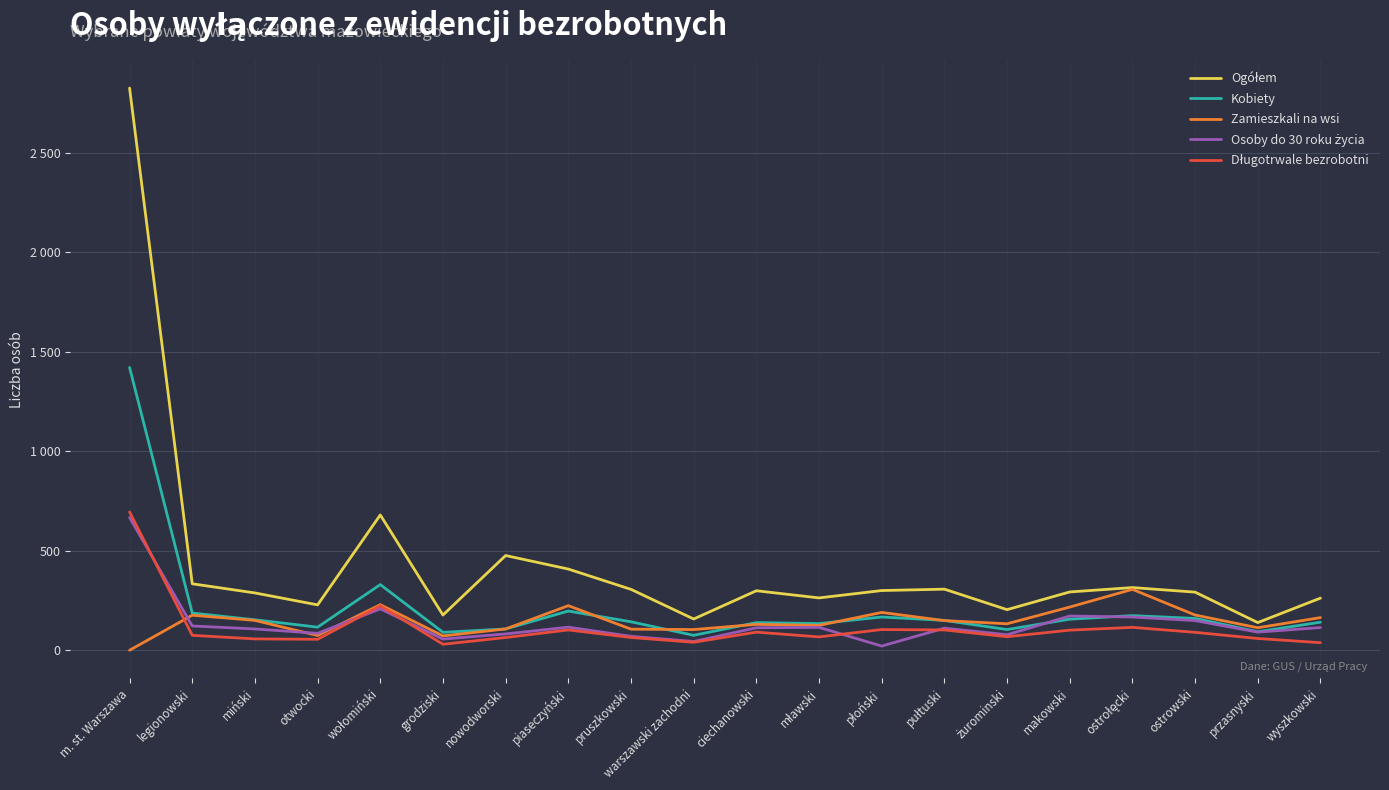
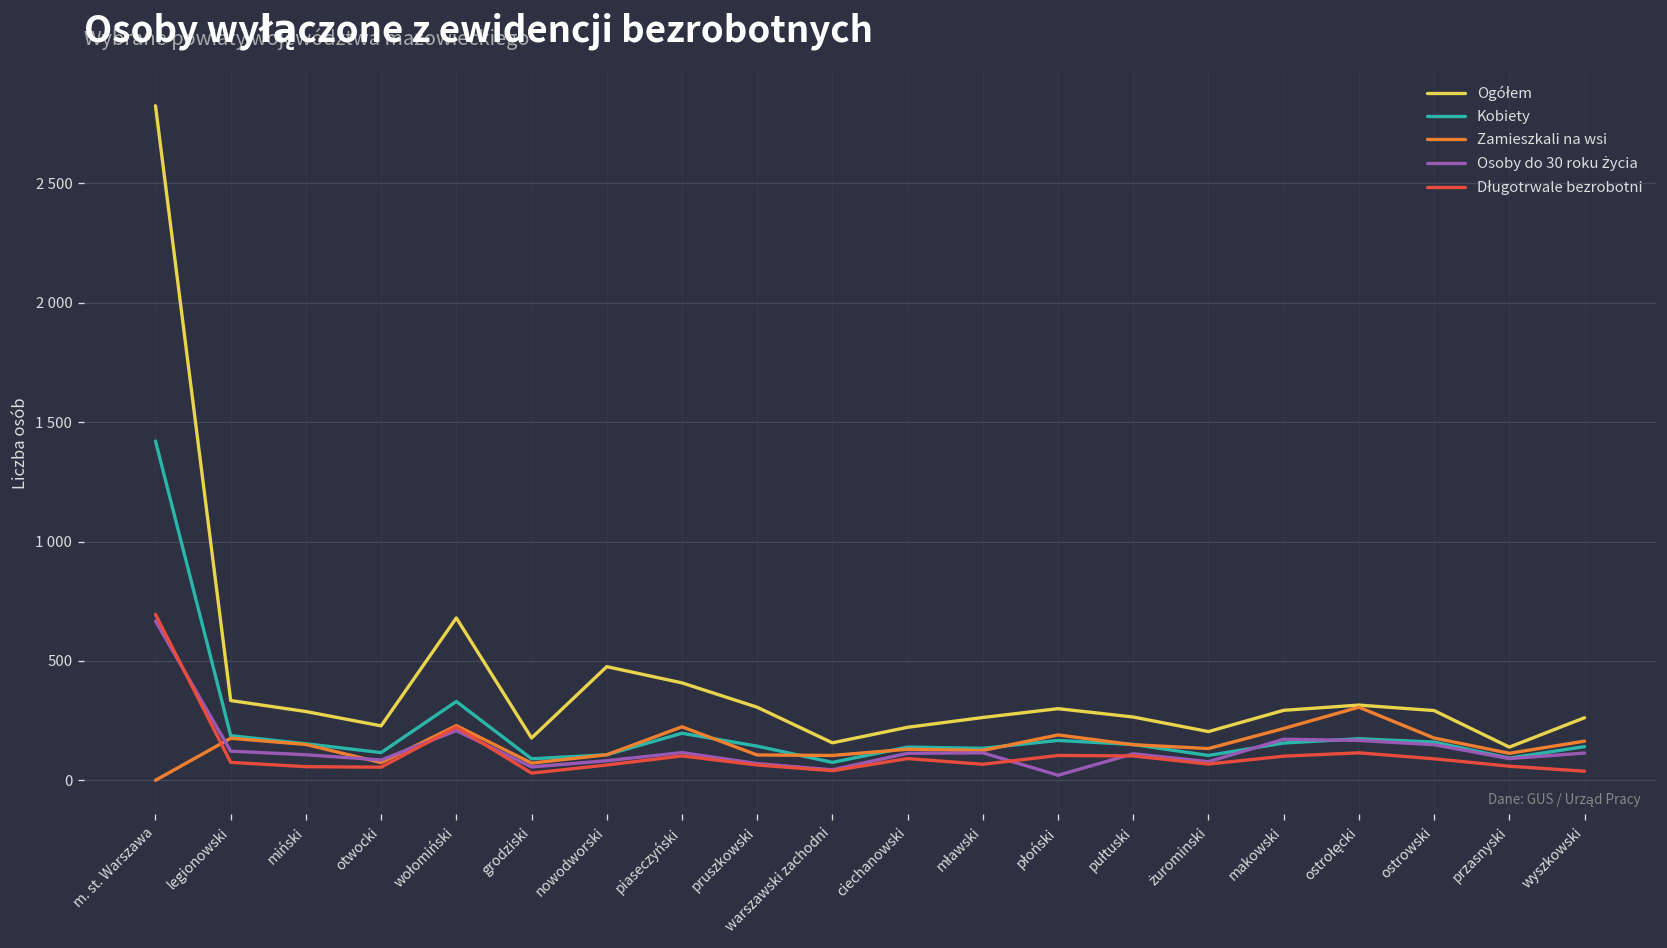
Ogółem, ciechanowski: 300 -> 220
Ogółem, pułtuski: 310 -> 270
